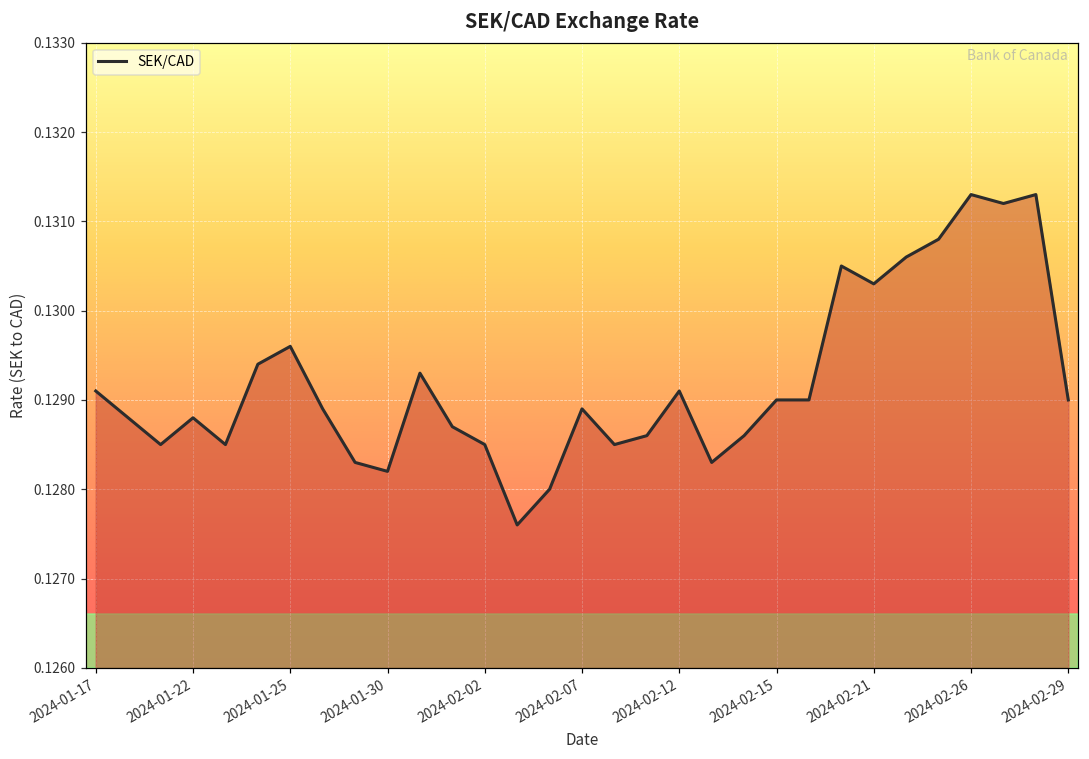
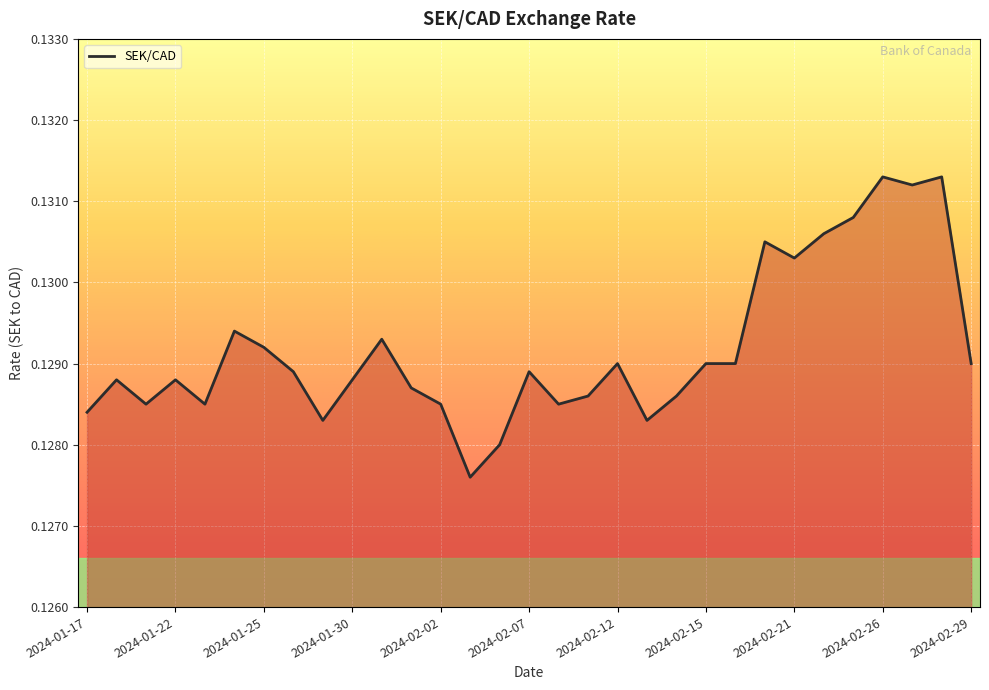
2024-01-17: 0.1291 -> 0.1284
2024-01-25: 0.1296 -> 0.1292
2024-01-30: 0.1282 -> 0.1288
2024-02-12: 0.1291 -> 0.1290
